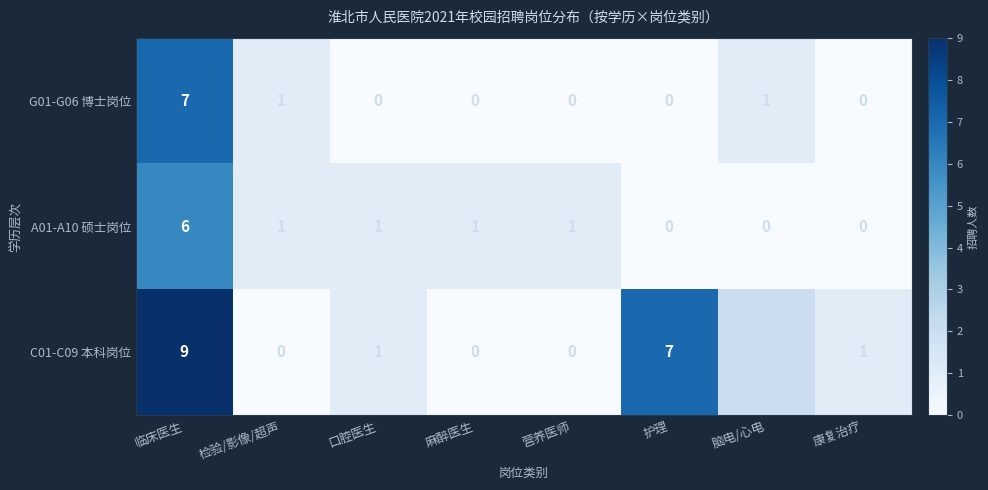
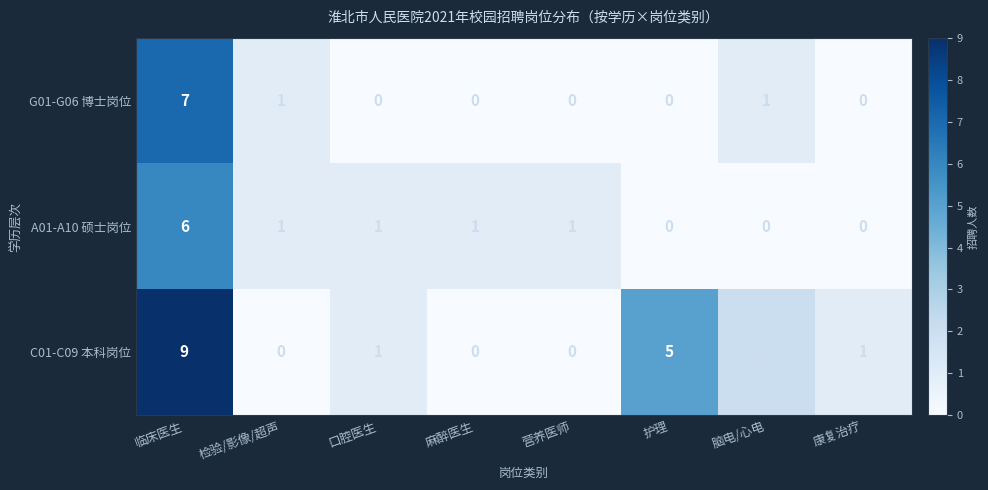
C01-C09 本科岗位, 护理: 7 -> 5
